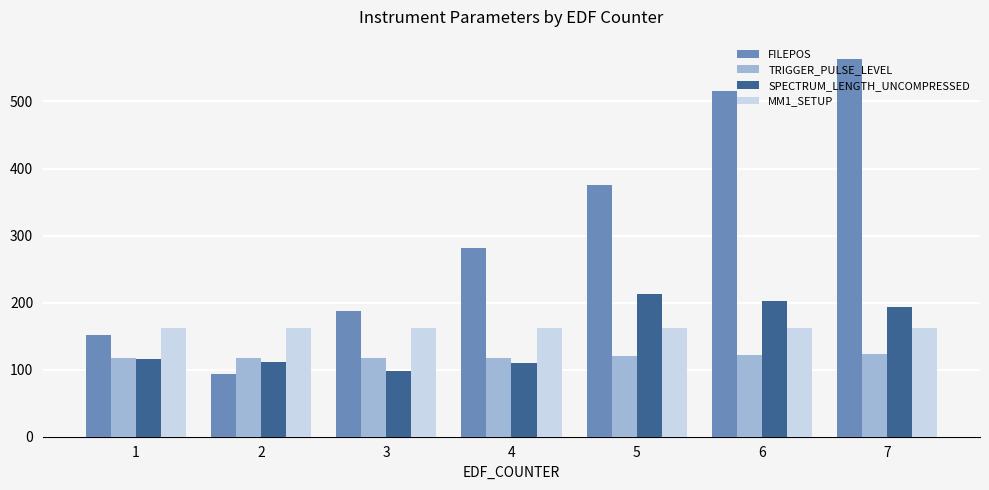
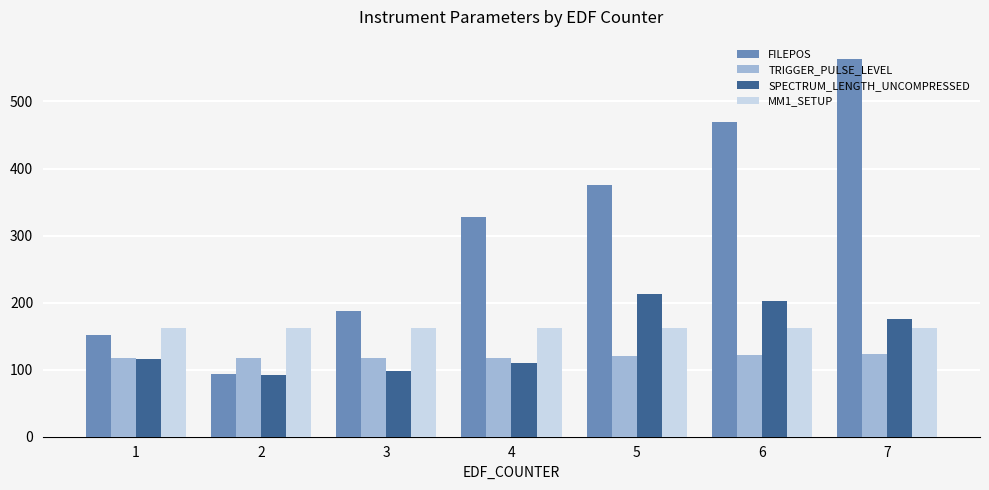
SPECTRUM_LENGTH_UNCOMPRESSED, 2: 110 -> 90
FILEPOS, 4: 280 -> 330
FILEPOS, 6: 520 -> 470
SPECTRUM_LENGTH_UNCOMPRESSED, 7: 190 -> 180
